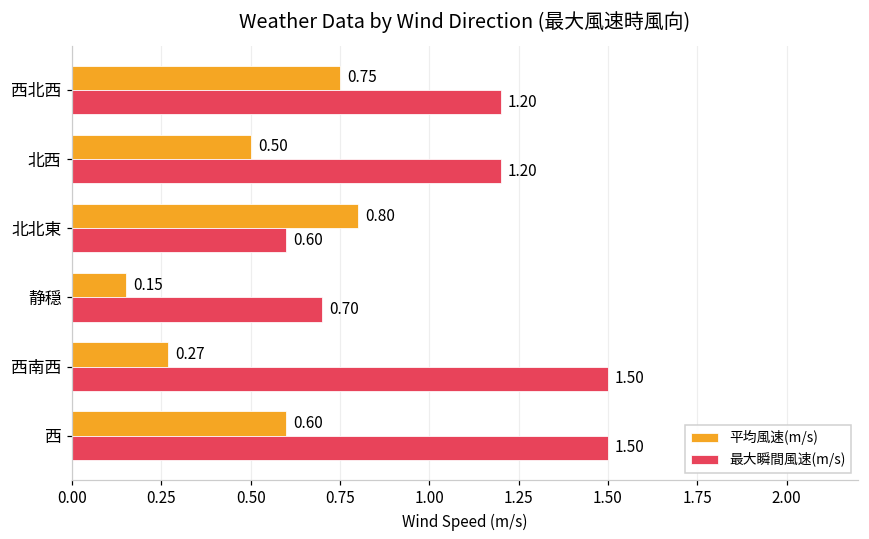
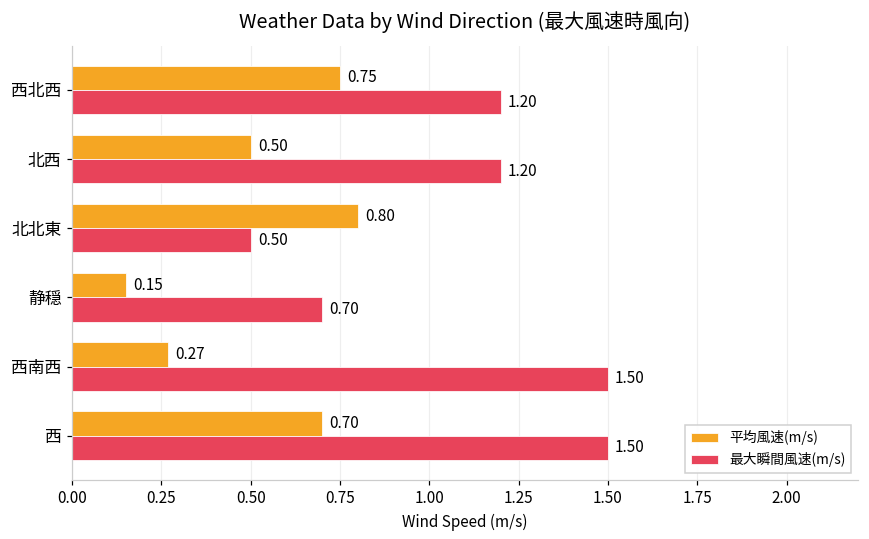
最大瞬間風速(m/s), 北北東: 0.60 -> 0.50
平均風速(m/s), 西: 0.60 -> 0.70
